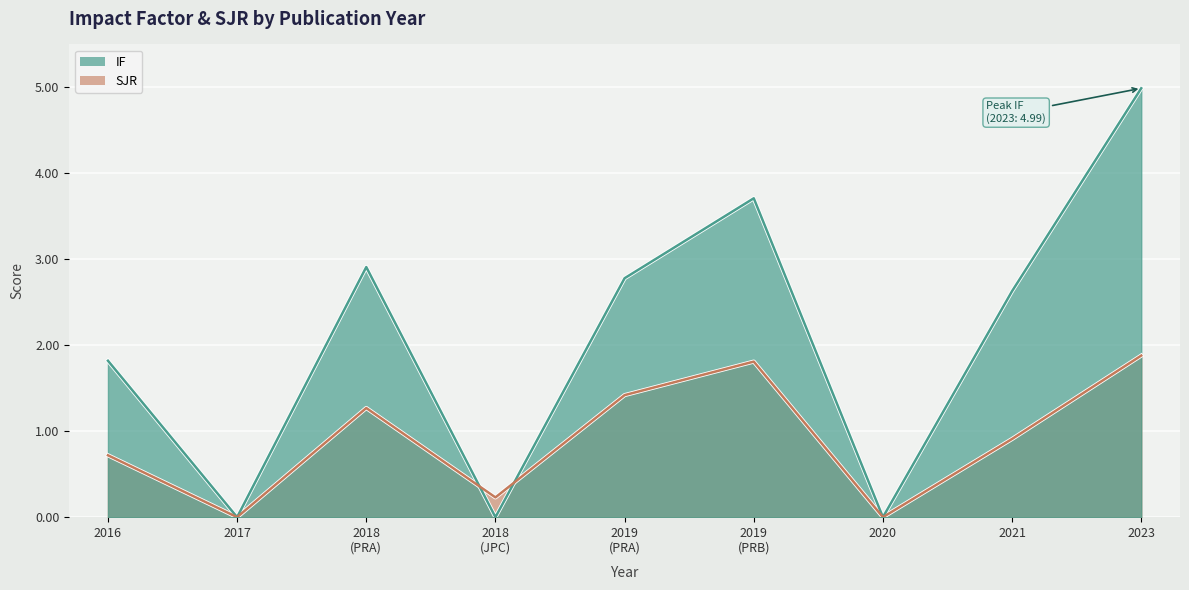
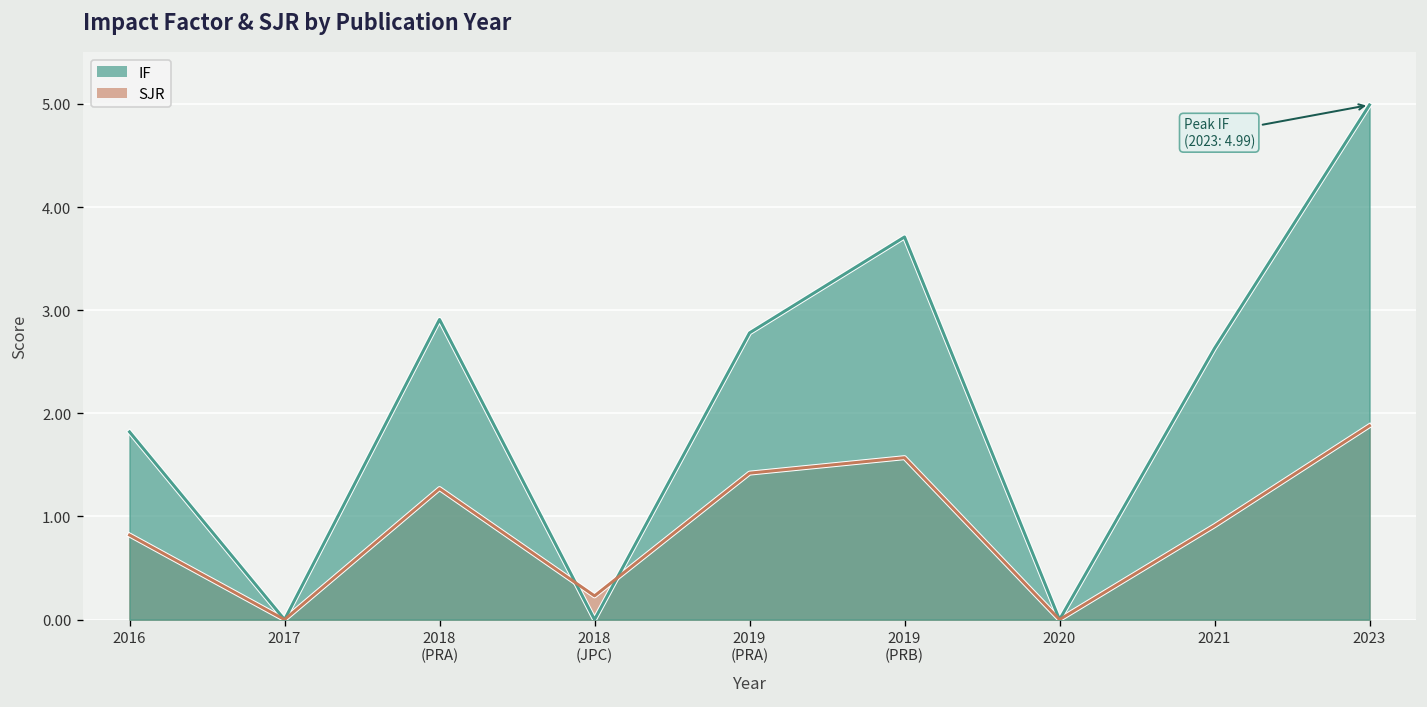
SJR, 2016: 0.7 -> 0.8
SJR, 2019 (PRB): 1.8 -> 1.6
